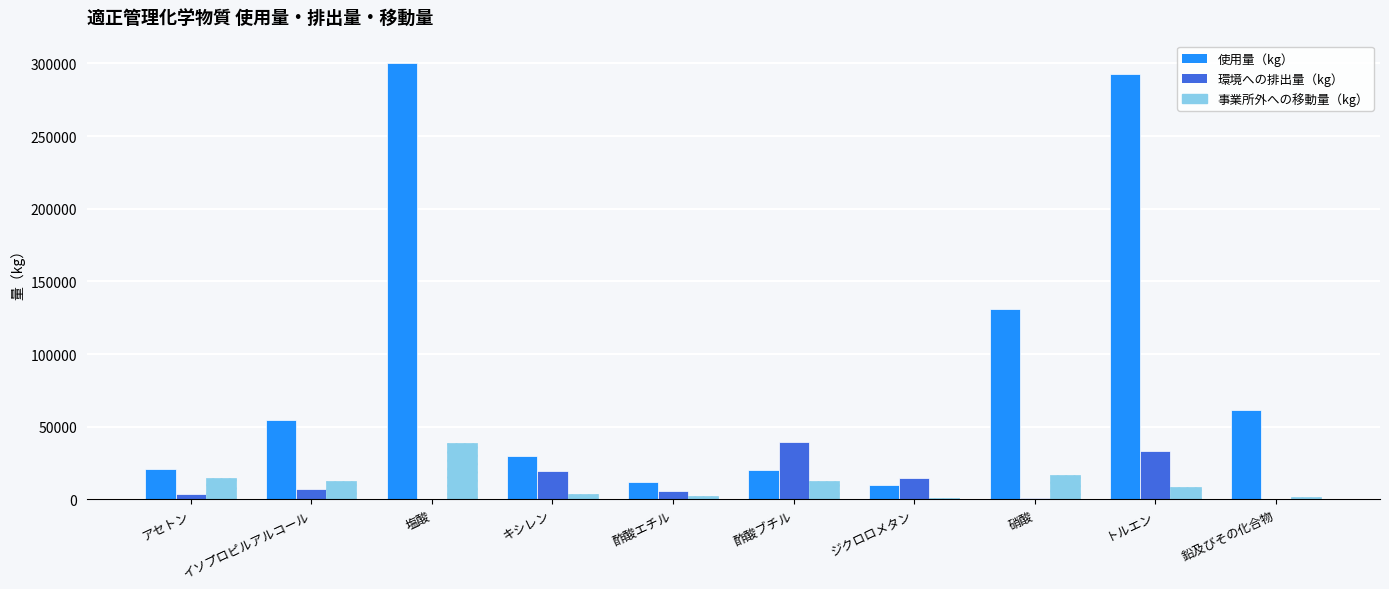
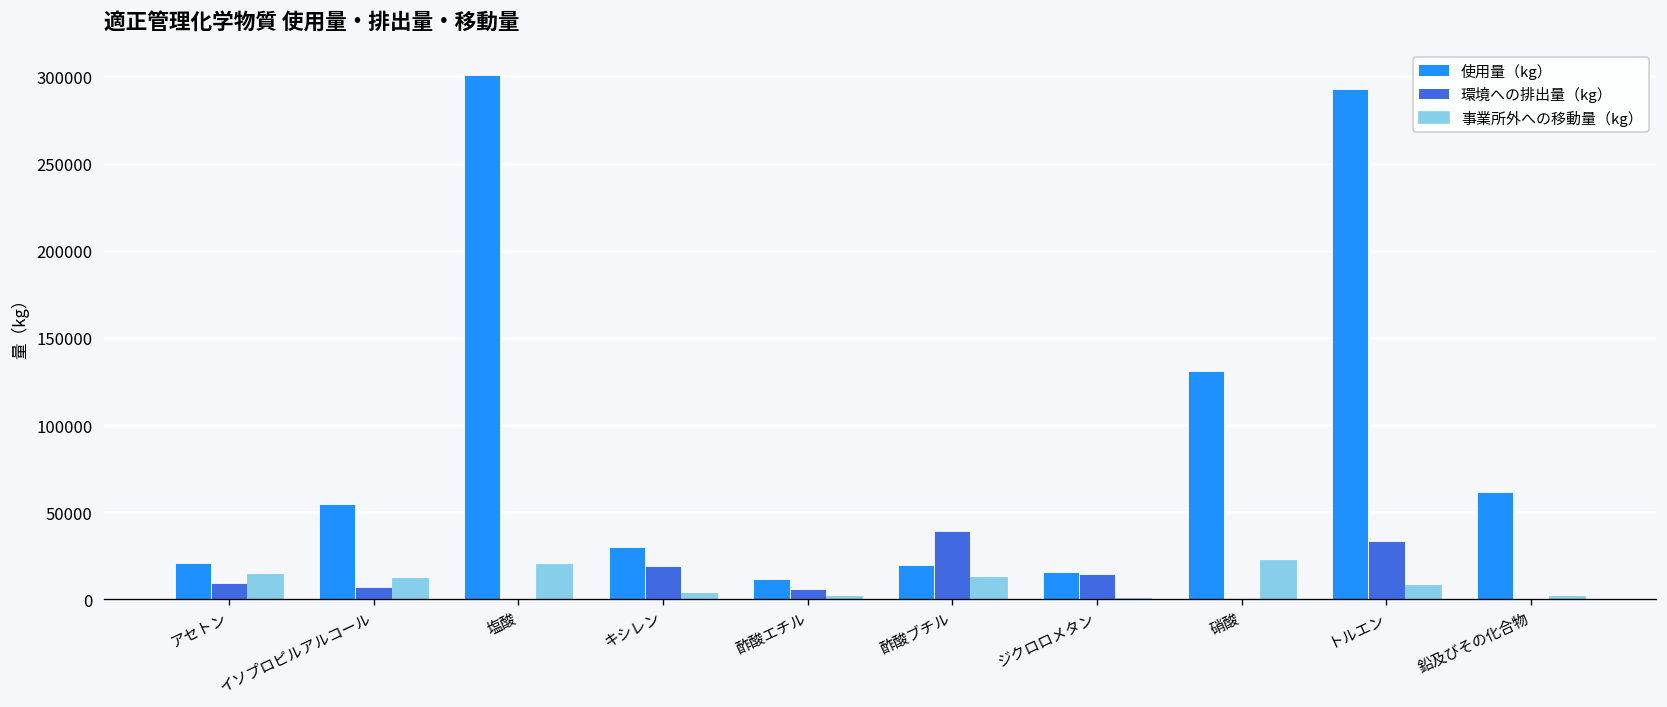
環境への排出量（kg）, アセトン: 4000 -> 9000
事業所外への移動量（kg）, 塩酸: 39000 -> 21000
使用量（kg）, ジクロロメタン: 10000 -> 16000
事業所外への移動量（kg）, 硝酸: 17000 -> 23000
